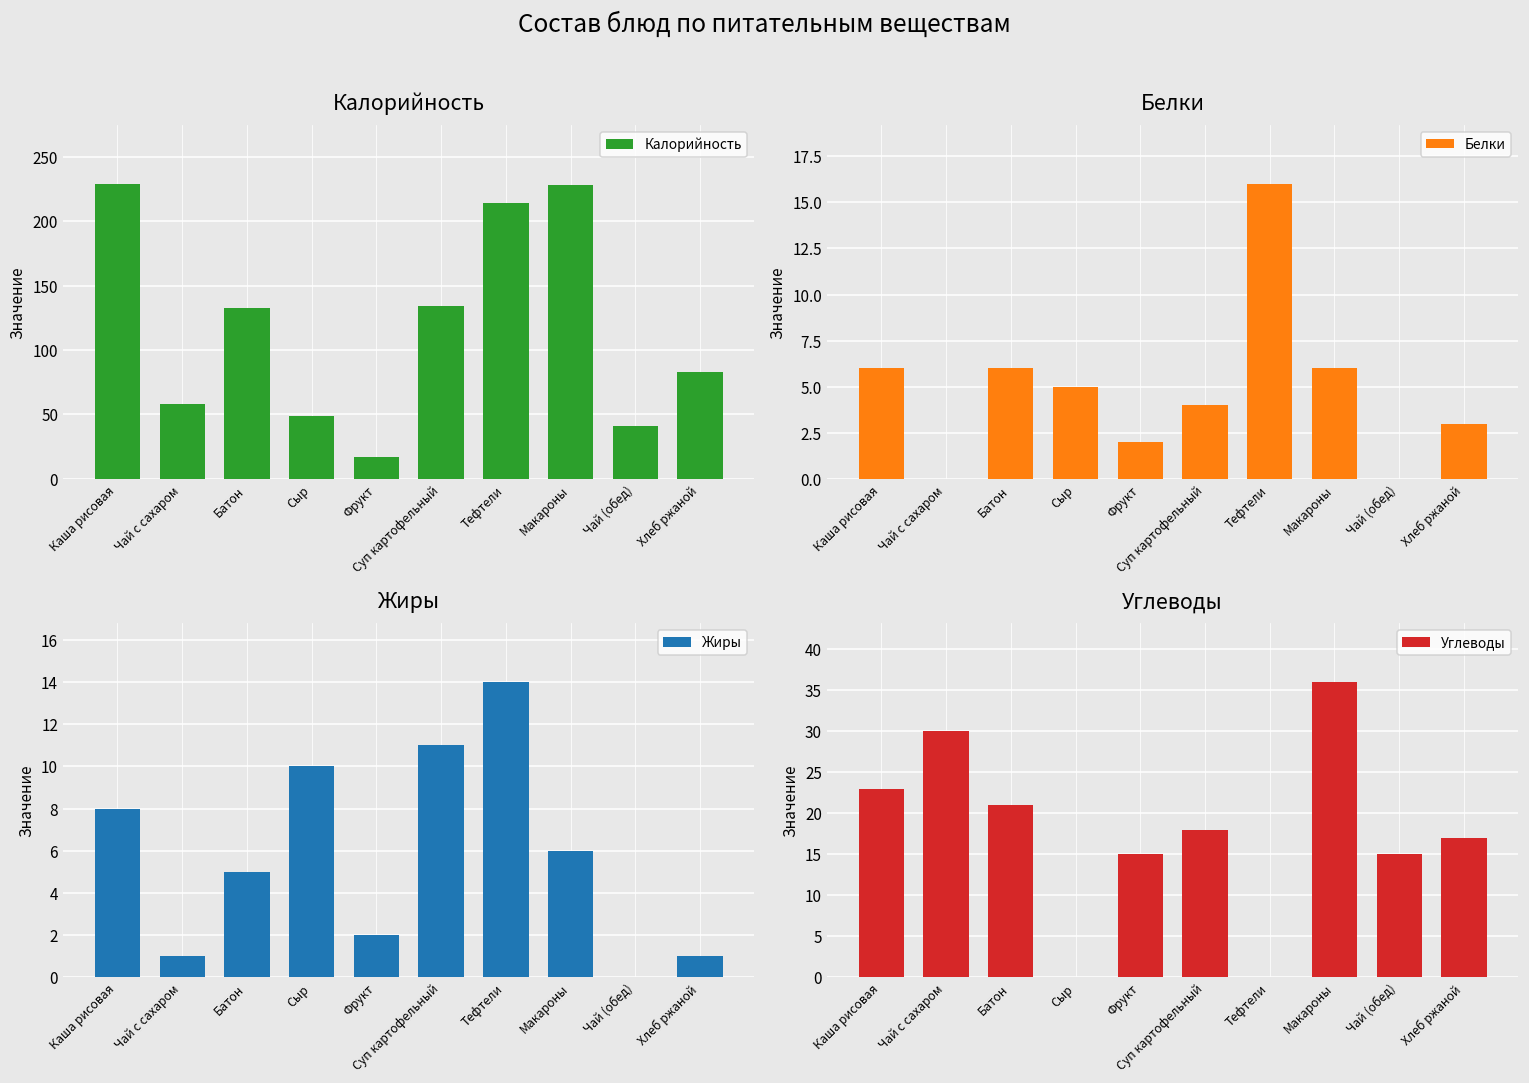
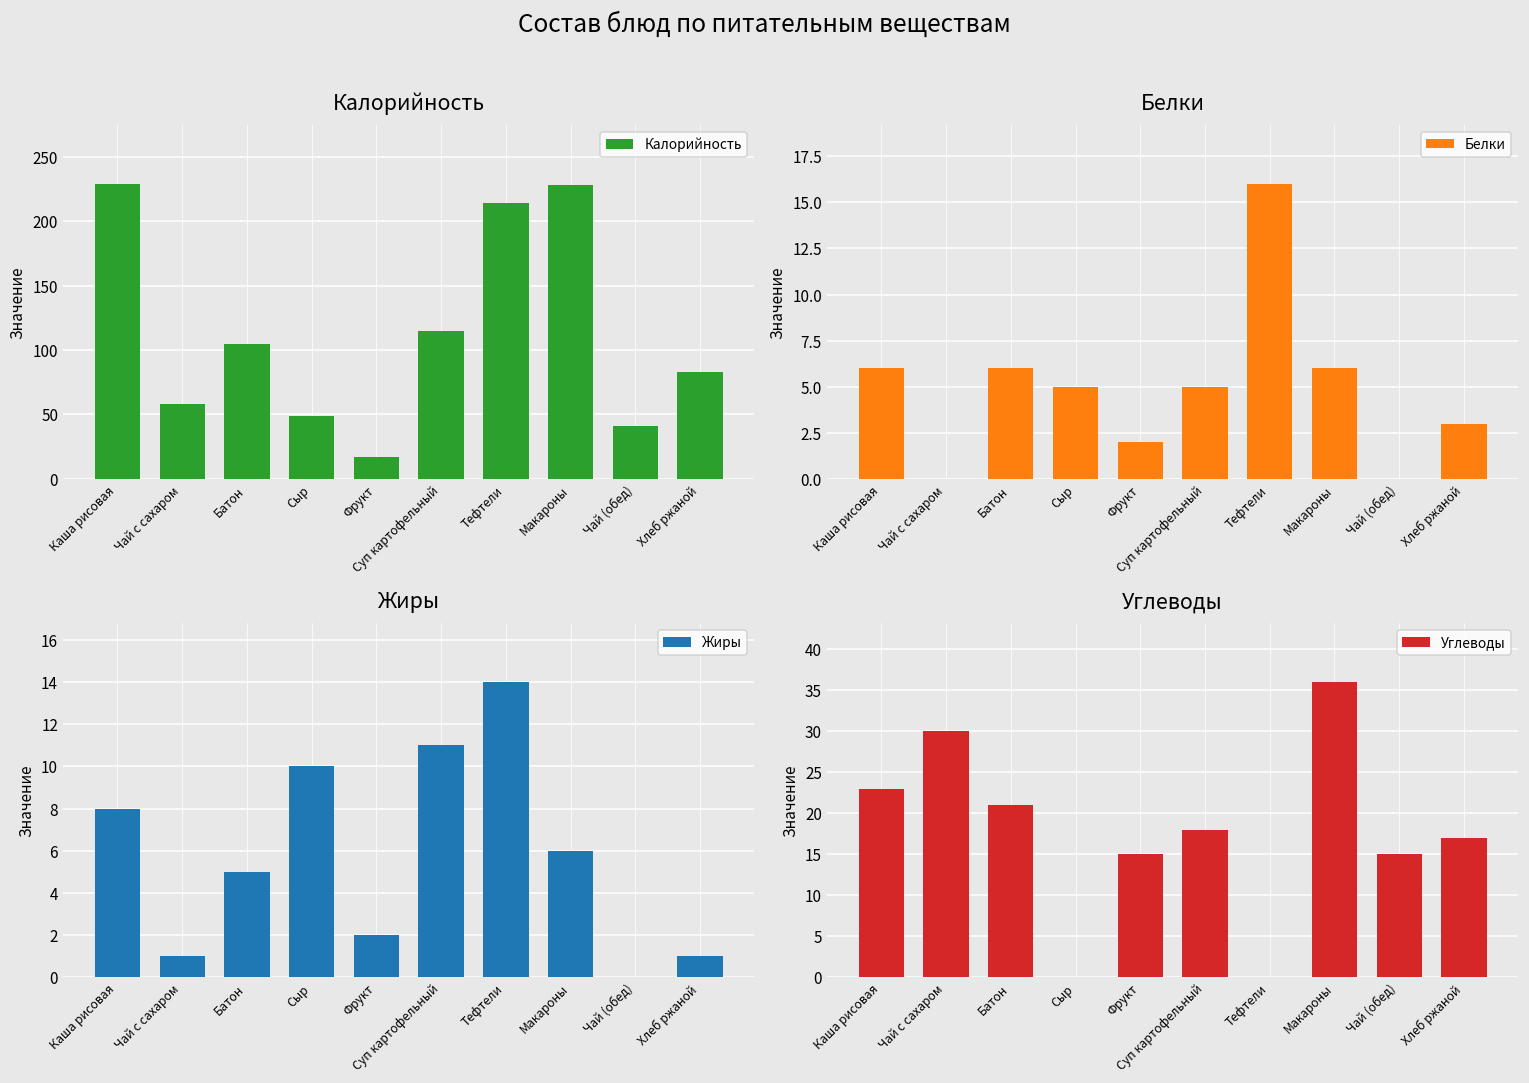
Калорийность, Батон: 133 -> 105
Калорийность, Суп картофельный: 134 -> 115
Белки, Суп картофельный: 4 -> 5
